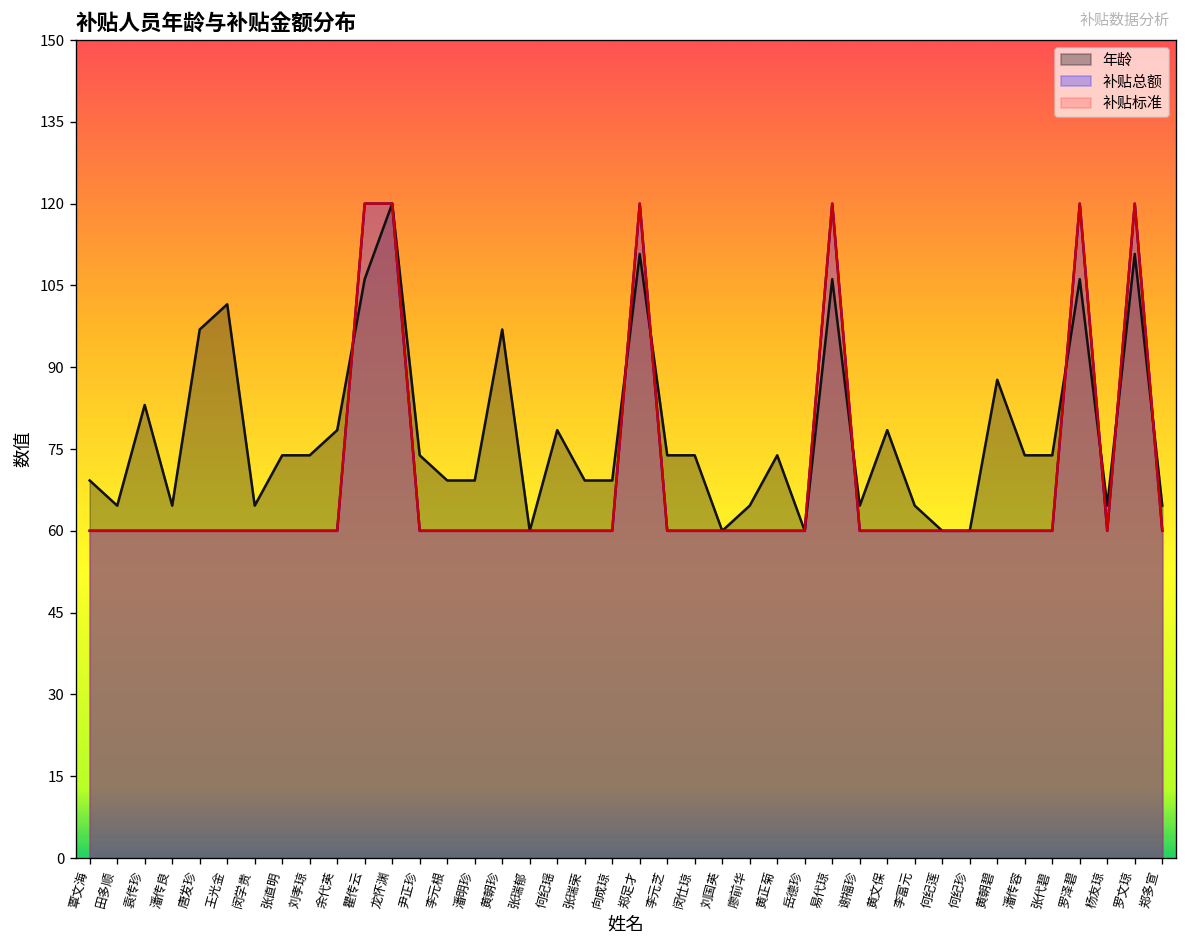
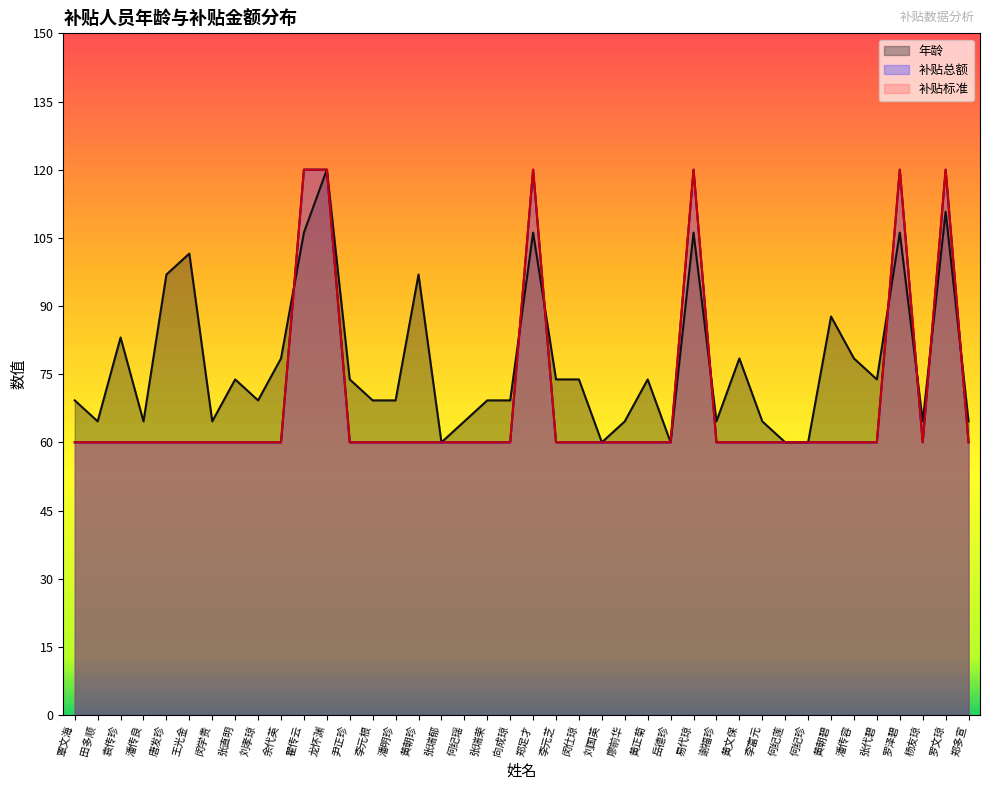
年龄, 刘孝琼: 74 -> 69
年龄, 何纪瑶: 78 -> 65
年龄, 郑足才: 111 -> 106
年龄, 潘传容: 74 -> 78
